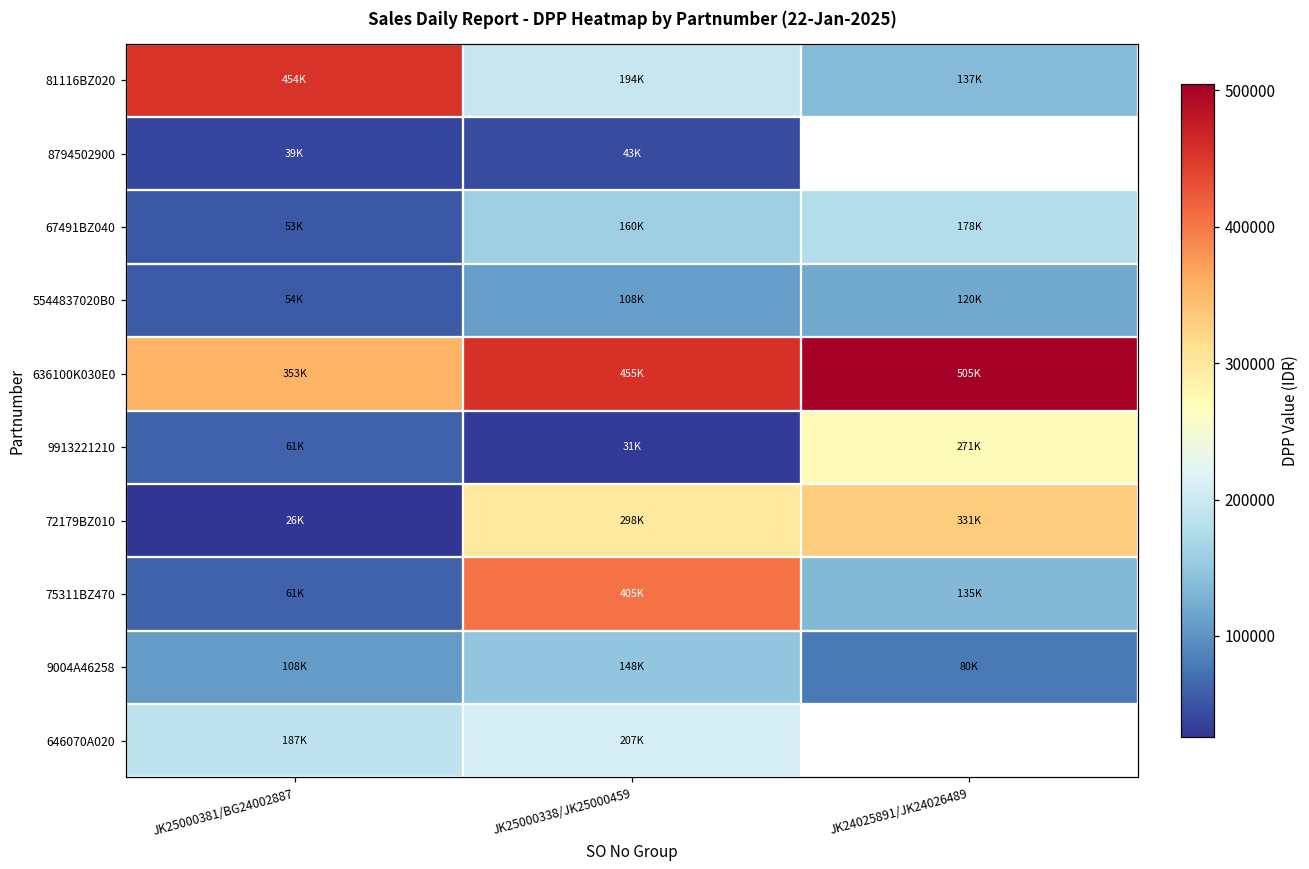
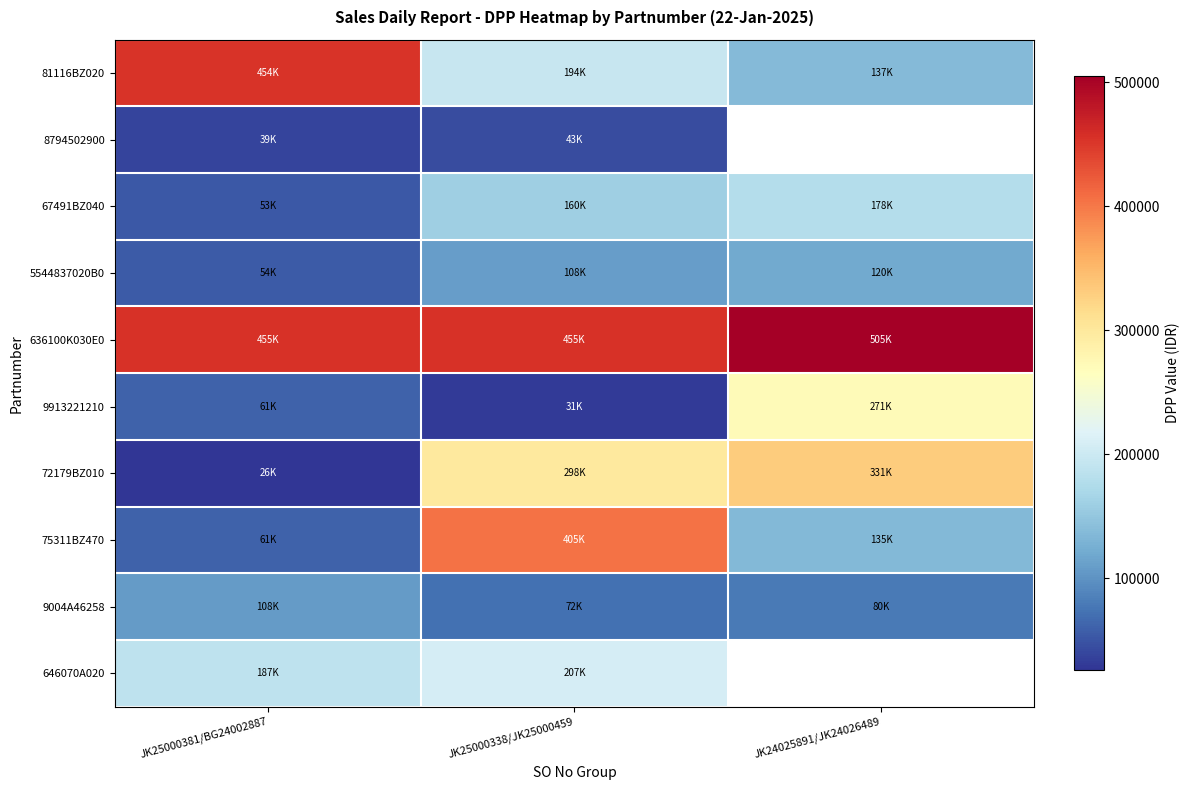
636100K030E0, JK25000381/BG24002887: 353K -> 455K
9004A46258, JK25000338/JK25000459: 148K -> 72K
